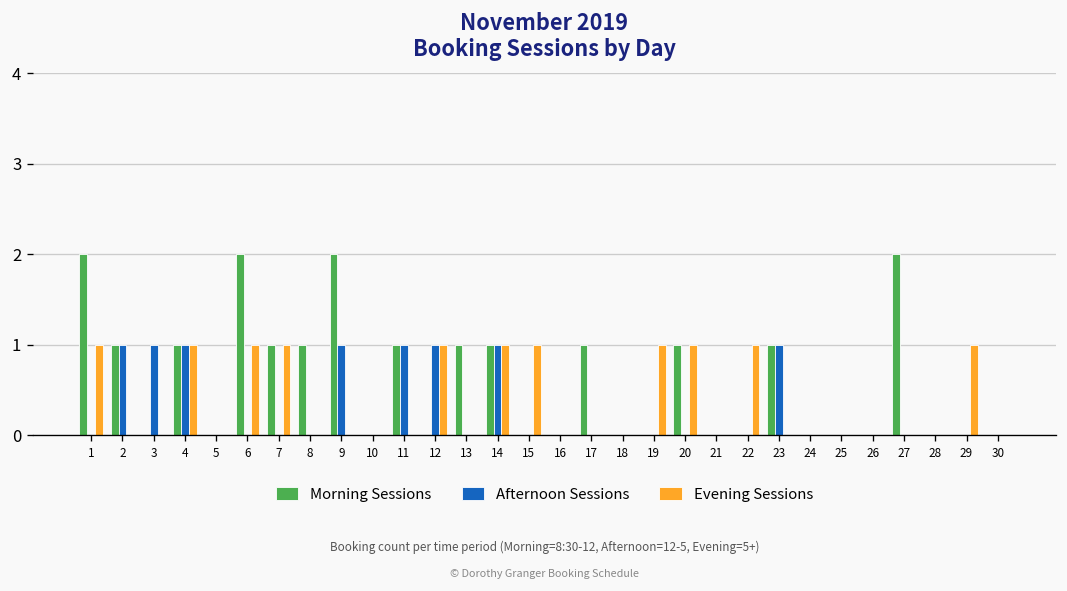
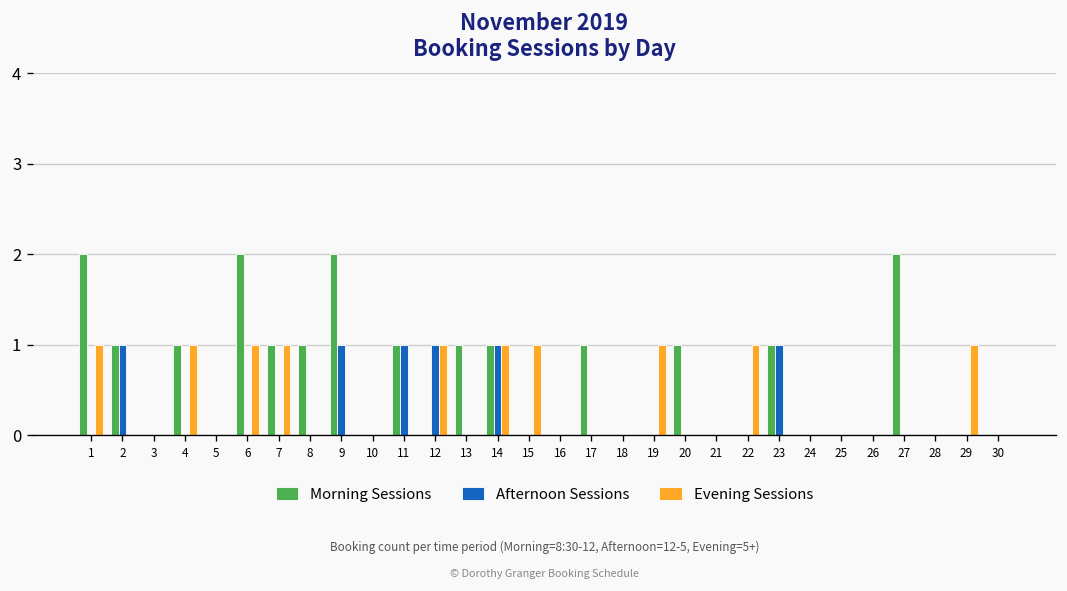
Afternoon Sessions, 3: 1 -> 0
Afternoon Sessions, 4: 1 -> 0
Evening Sessions, 20: 1 -> 0
